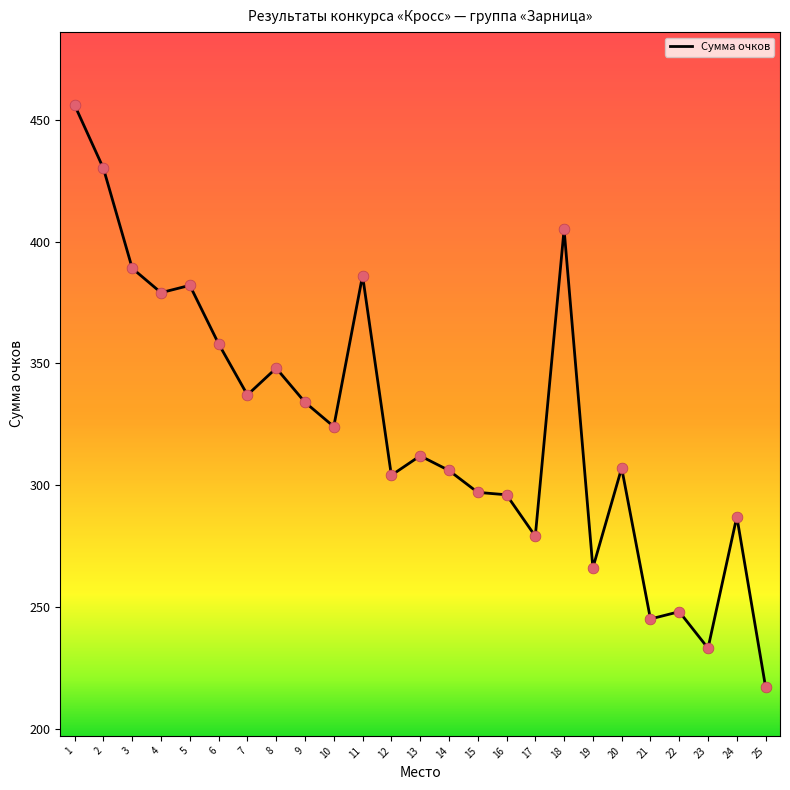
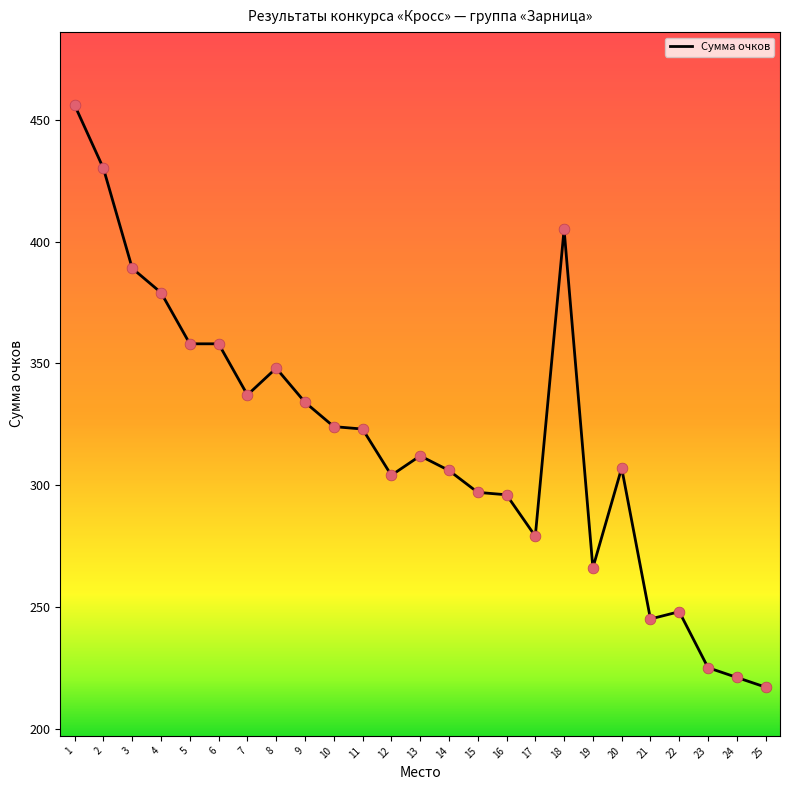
5: 382 -> 358
11: 386 -> 323
23: 233 -> 225
24: 287 -> 221
